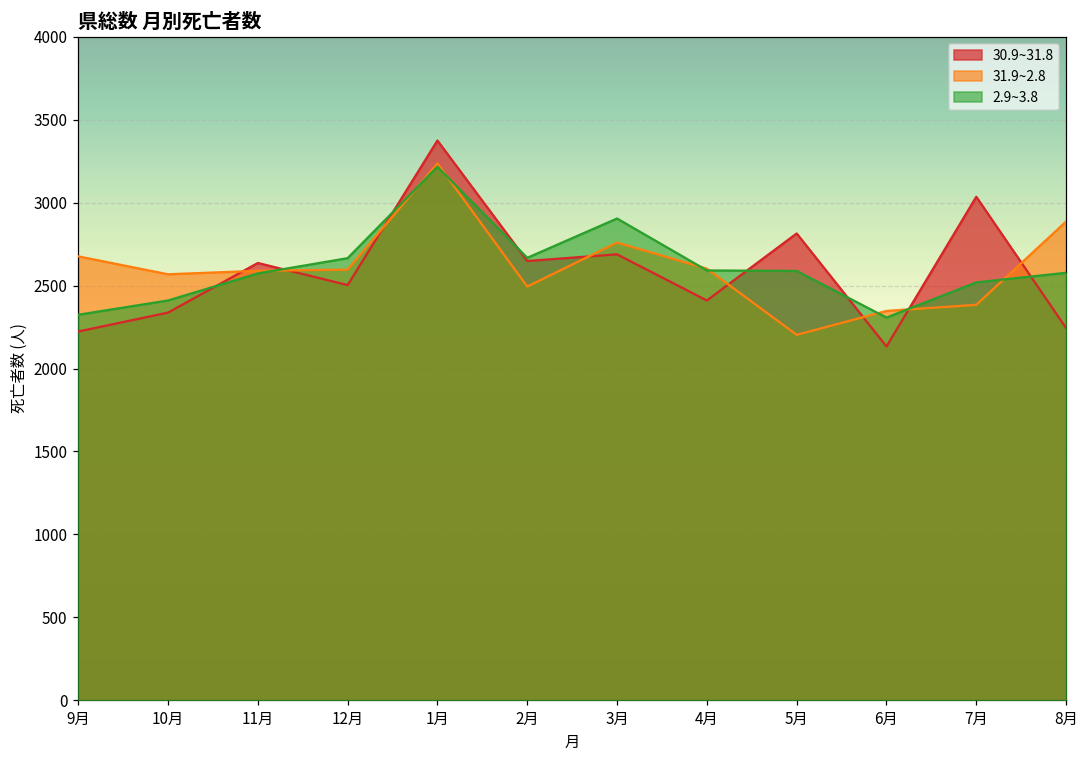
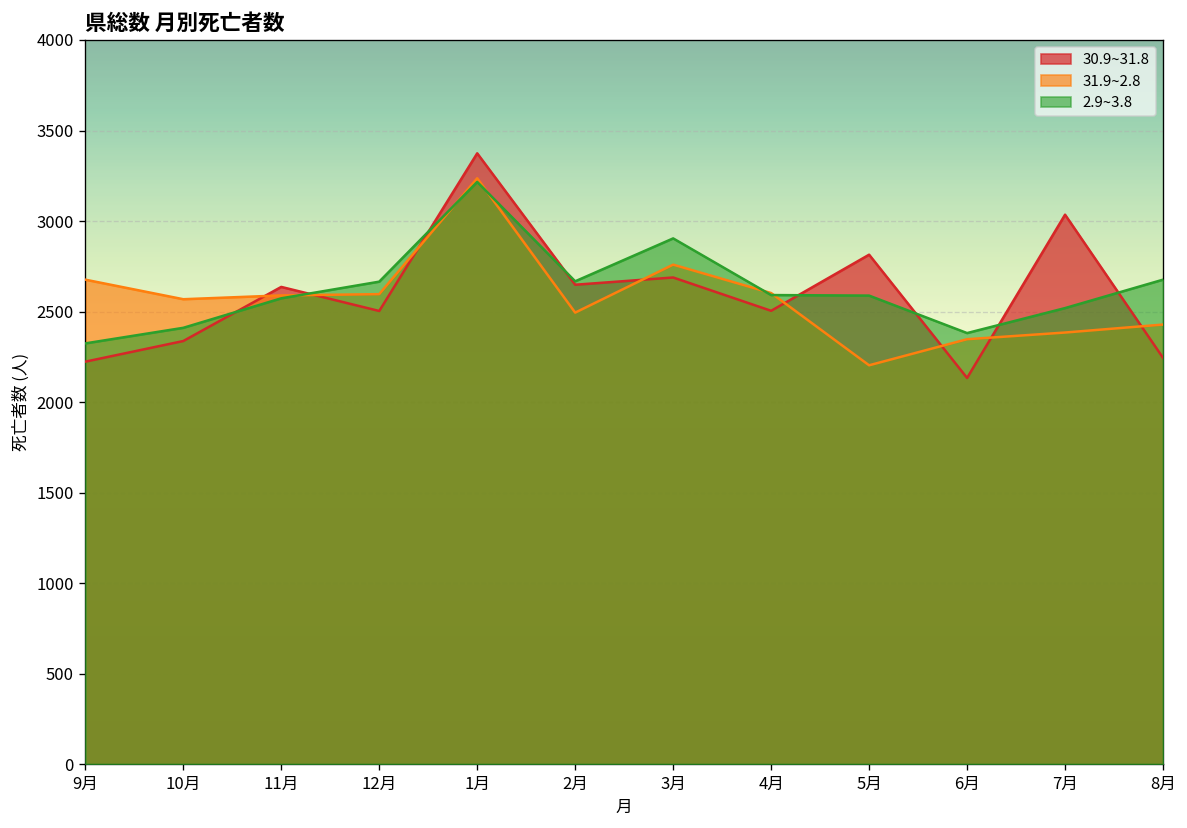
30.9~31.8, 4月: 2410 -> 2500
2.9~3.8, 6月: 2310 -> 2380
31.9~2.8, 8月: 2890 -> 2430
2.9~3.8, 8月: 2580 -> 2680
